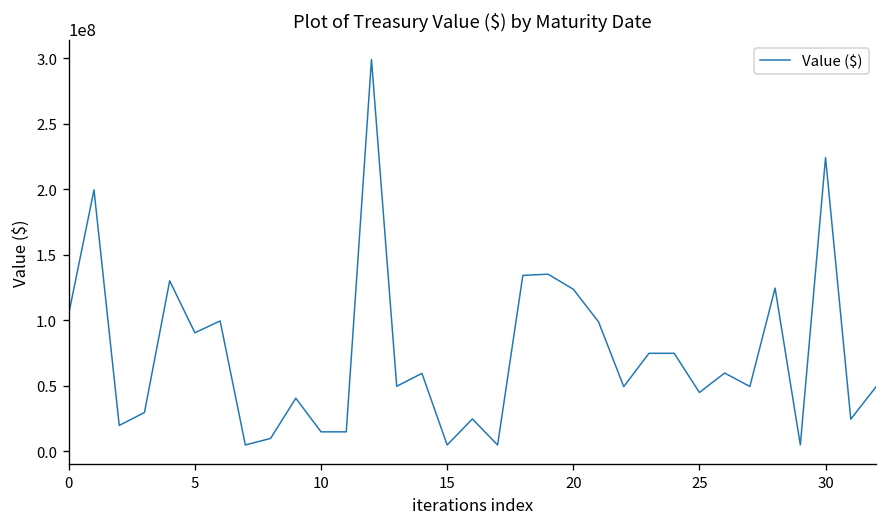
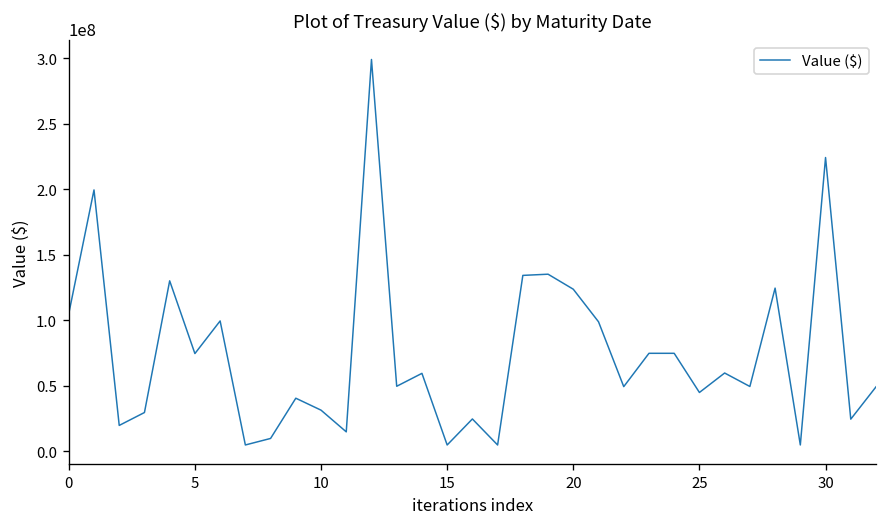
5: 91000000 -> 75000000
10: 15000000 -> 32000000
